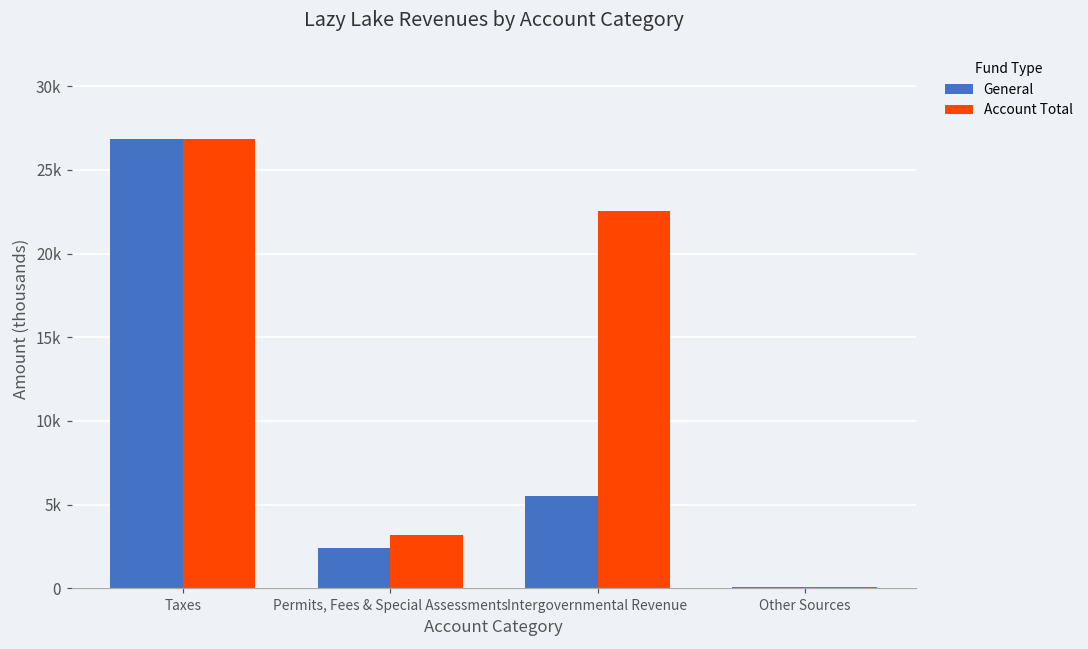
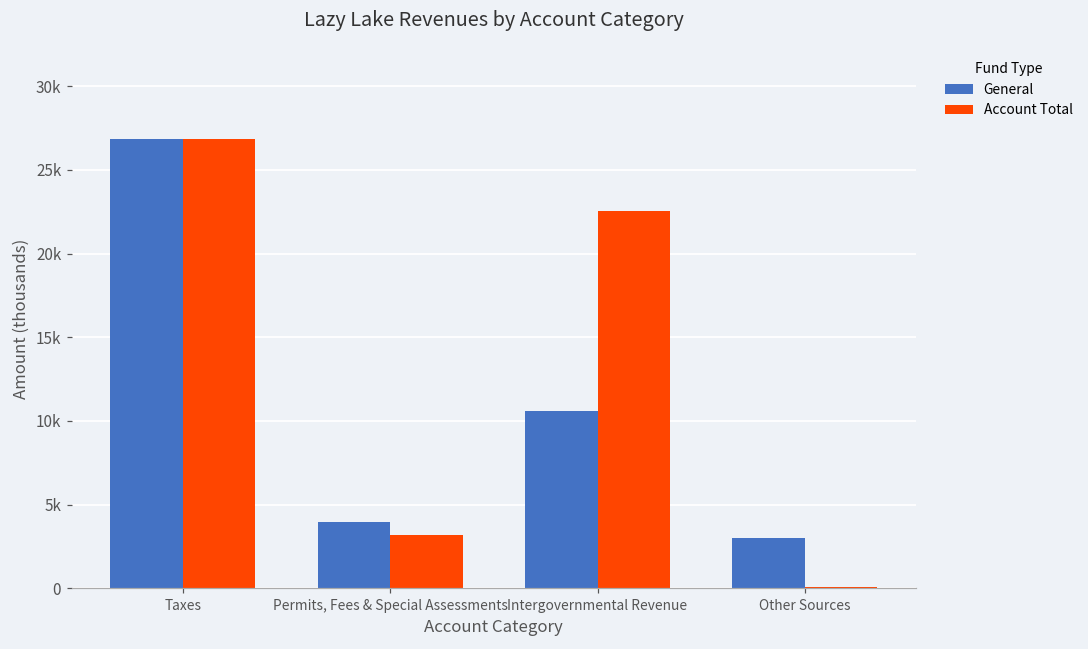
General, Permits, Fees & Special Assessments: 2400 -> 3900
General, Intergovernmental Revenue: 5500 -> 10600
General, Other Sources: 100 -> 3000
